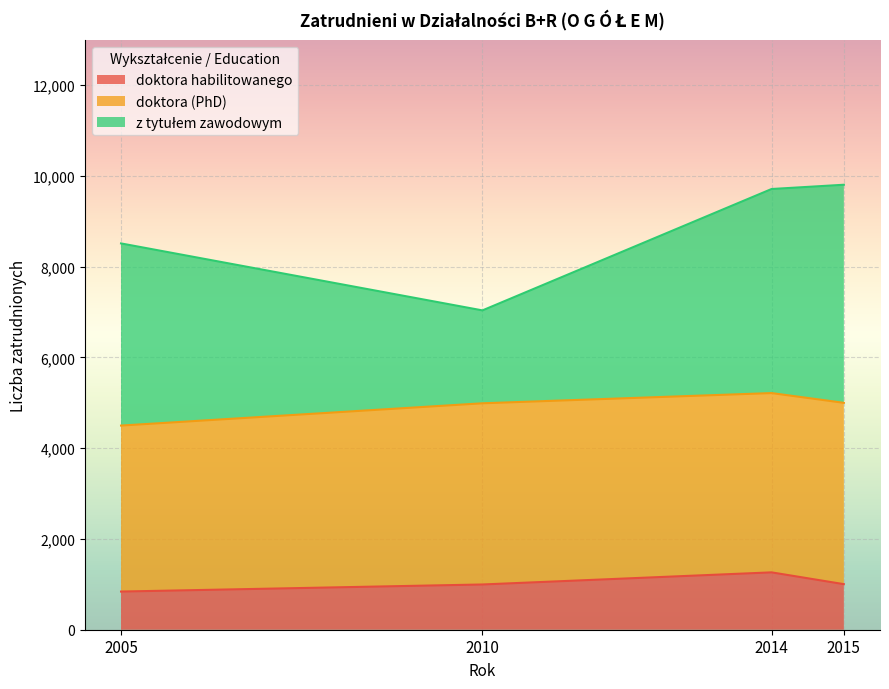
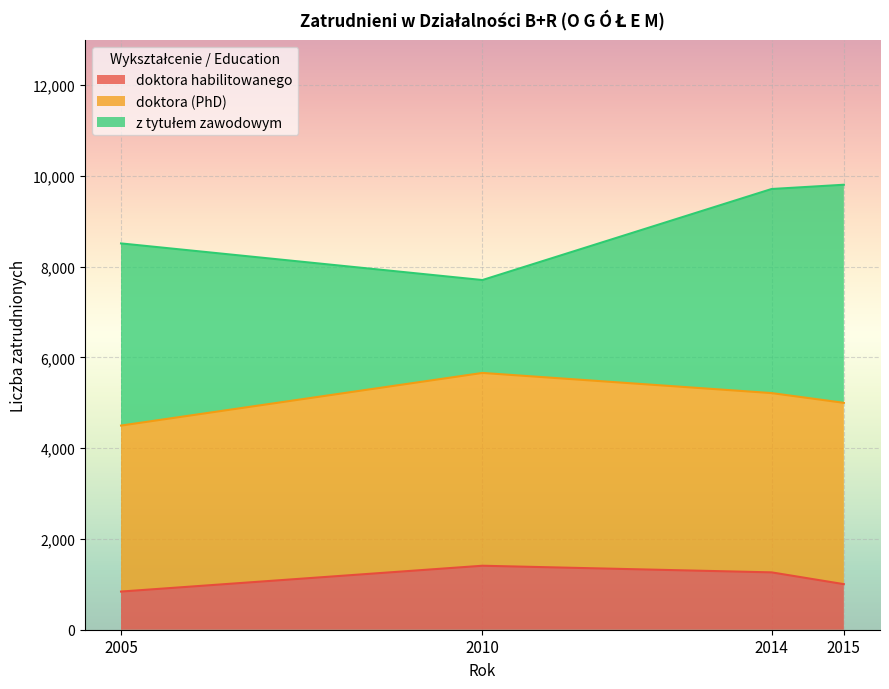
doktora habilitowanego, 2010: 1,000 -> 1,400
doktora (PhD), 2010: 4,000 -> 4,200
